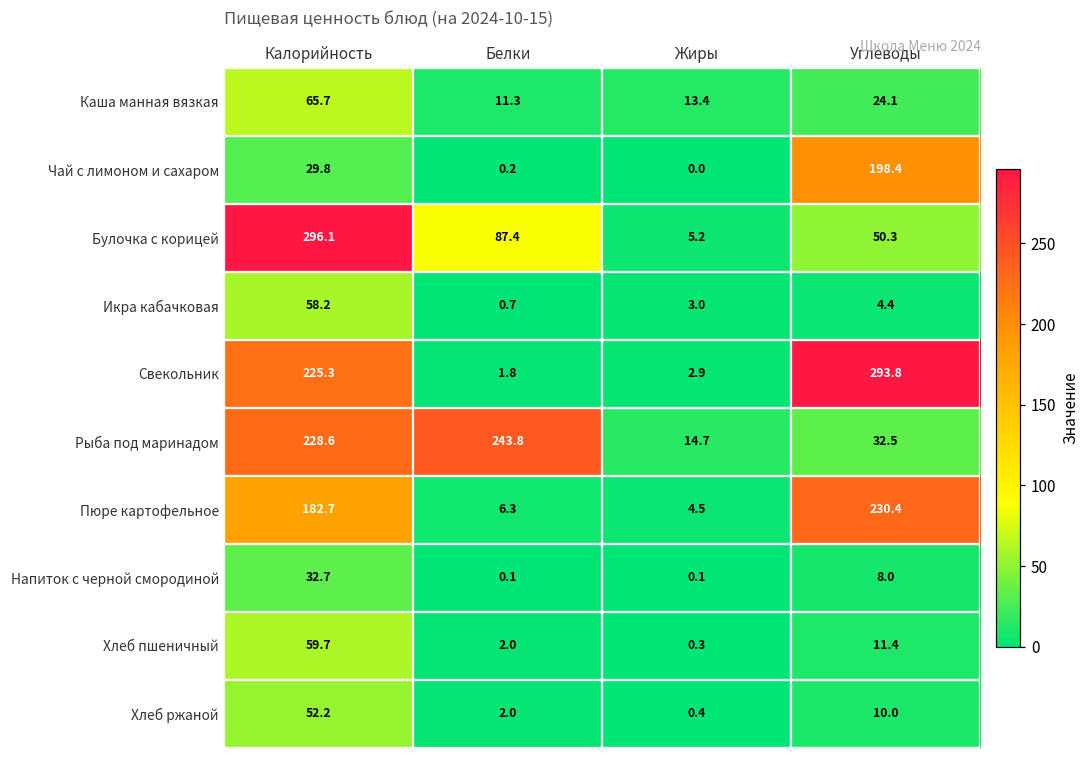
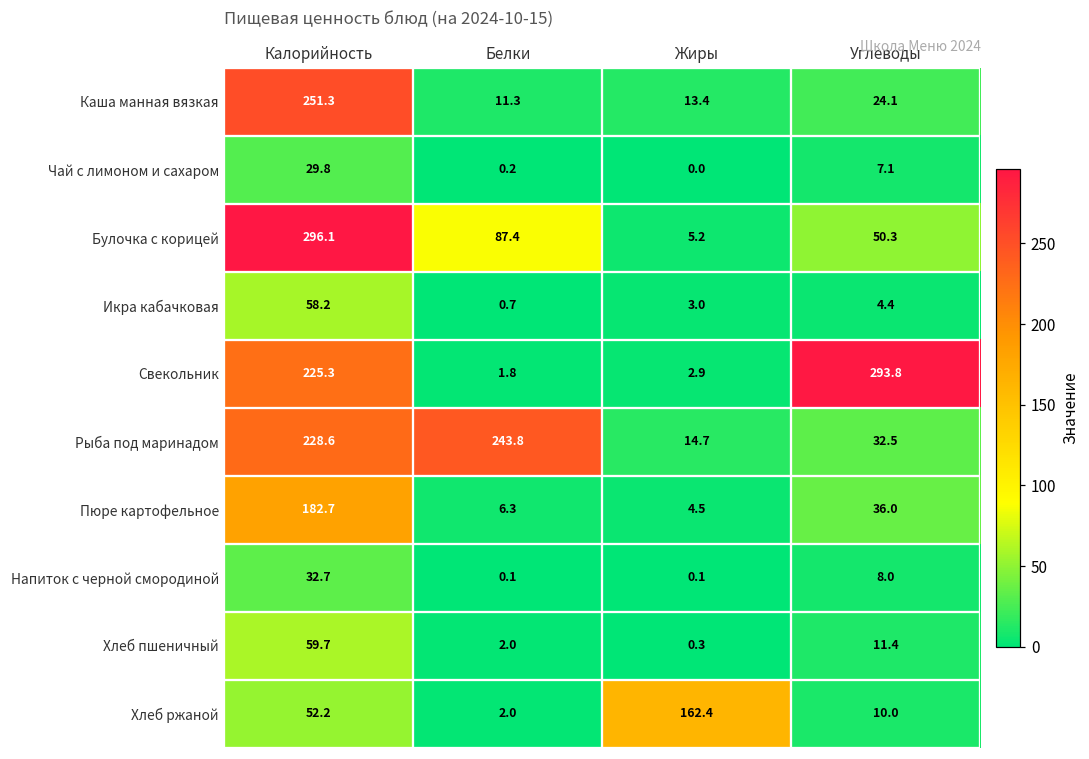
Каша манная вязкая, Калорийность: 65.7 -> 251.3
Чай с лимоном и сахаром, Углеводы: 198.4 -> 7.1
Пюре картофельное, Углеводы: 230.4 -> 36.0
Хлеб ржаной, Жиры: 0.4 -> 162.4
